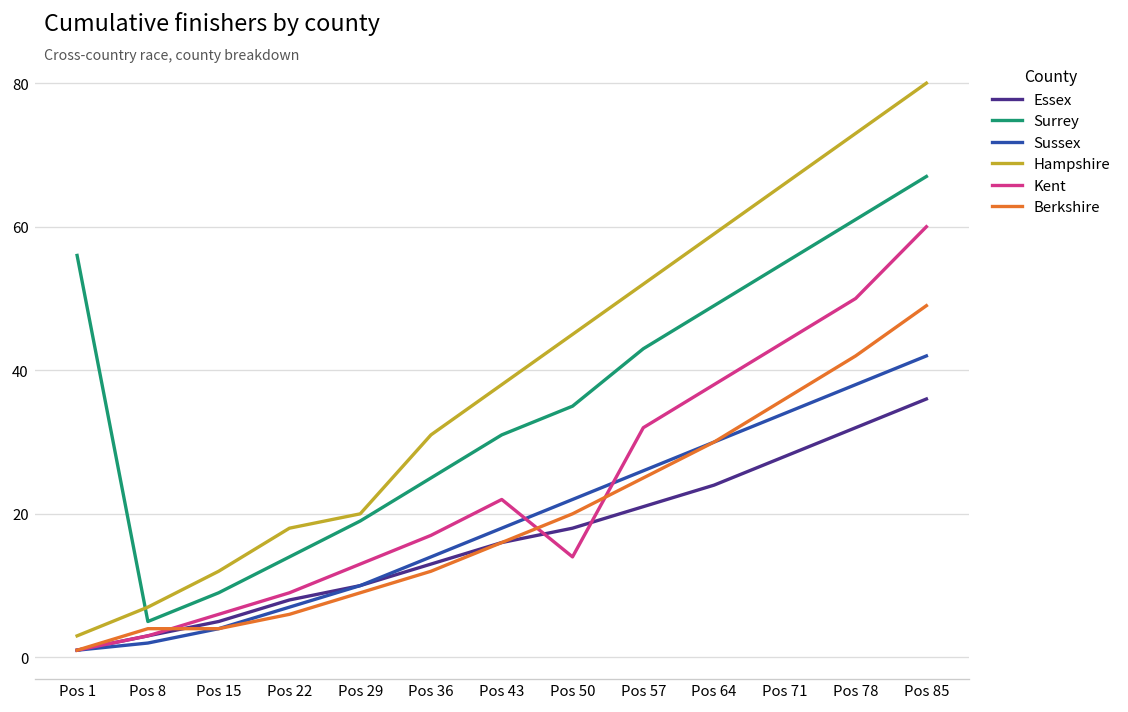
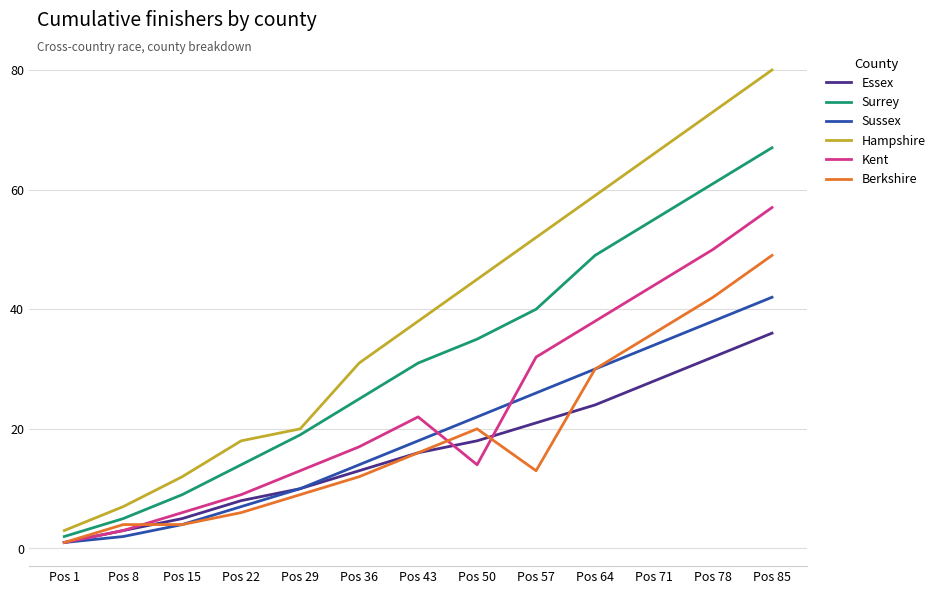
Surrey, Pos 1: 56 -> 2
Surrey, Pos 57: 43 -> 40
Berkshire, Pos 57: 25 -> 13
Kent, Pos 85: 60 -> 57
